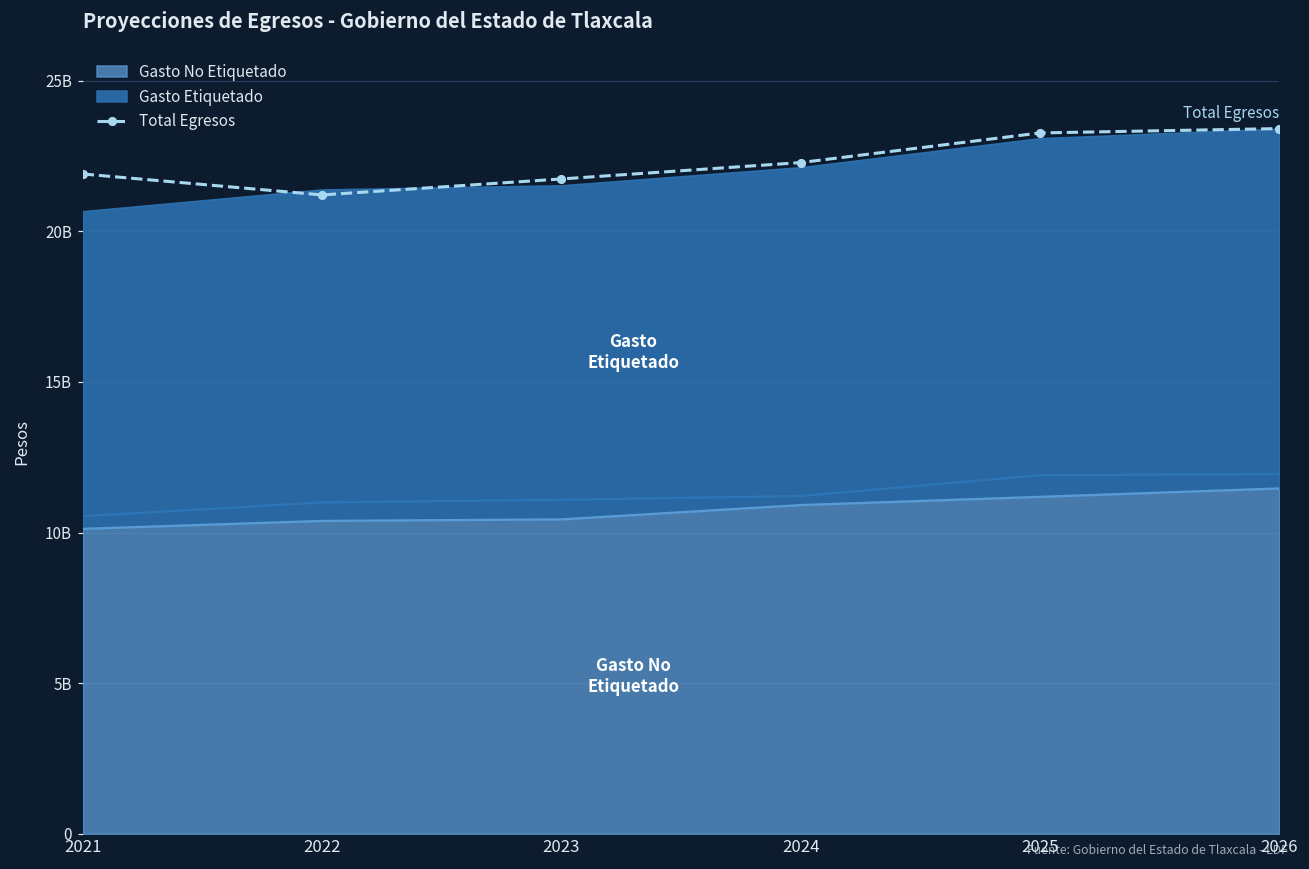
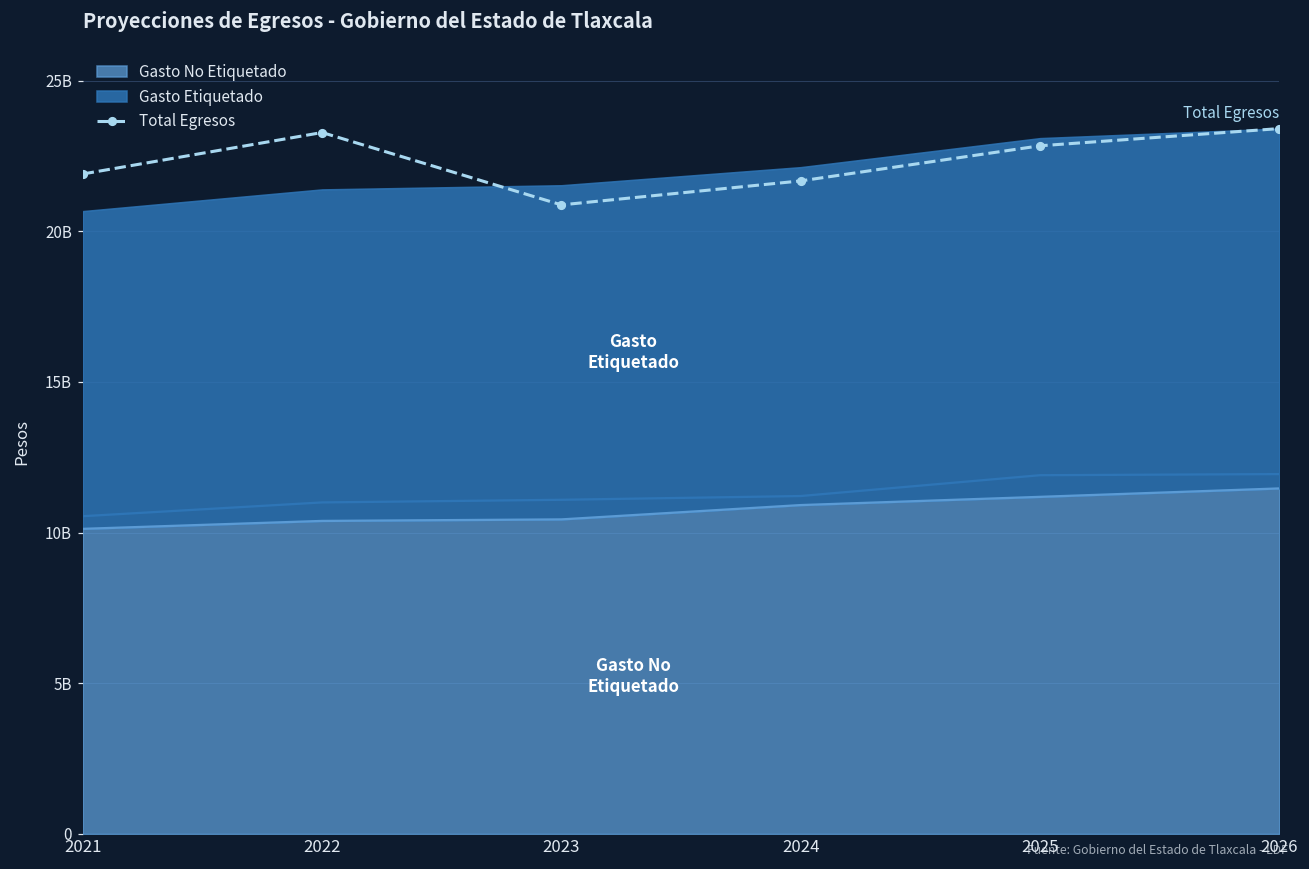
Total Egresos, 2022: 21200000000 -> 23300000000
Total Egresos, 2023: 21700000000 -> 20900000000
Total Egresos, 2024: 22300000000 -> 21700000000
Total Egresos, 2025: 23300000000 -> 22800000000
